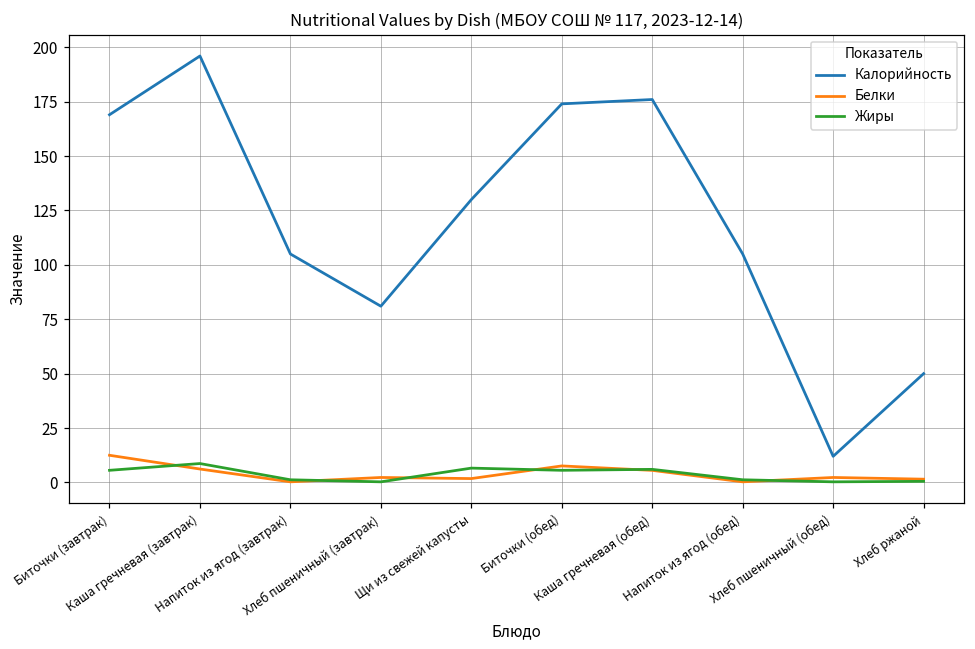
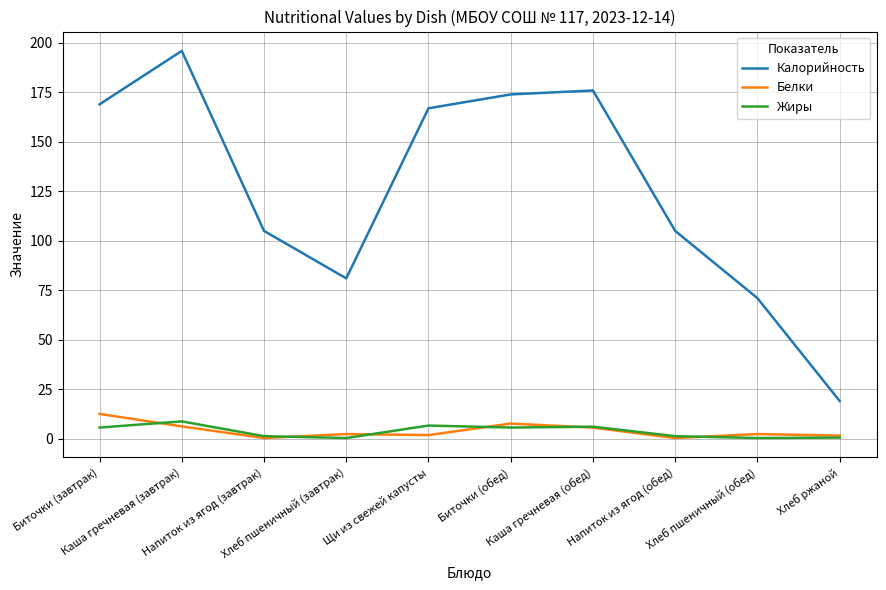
Калорийность, Щи из свежей капусты: 130 -> 167
Калорийность, Хлеб пшеничный (обед): 12 -> 71
Калорийность, Хлеб ржаной: 50 -> 19
